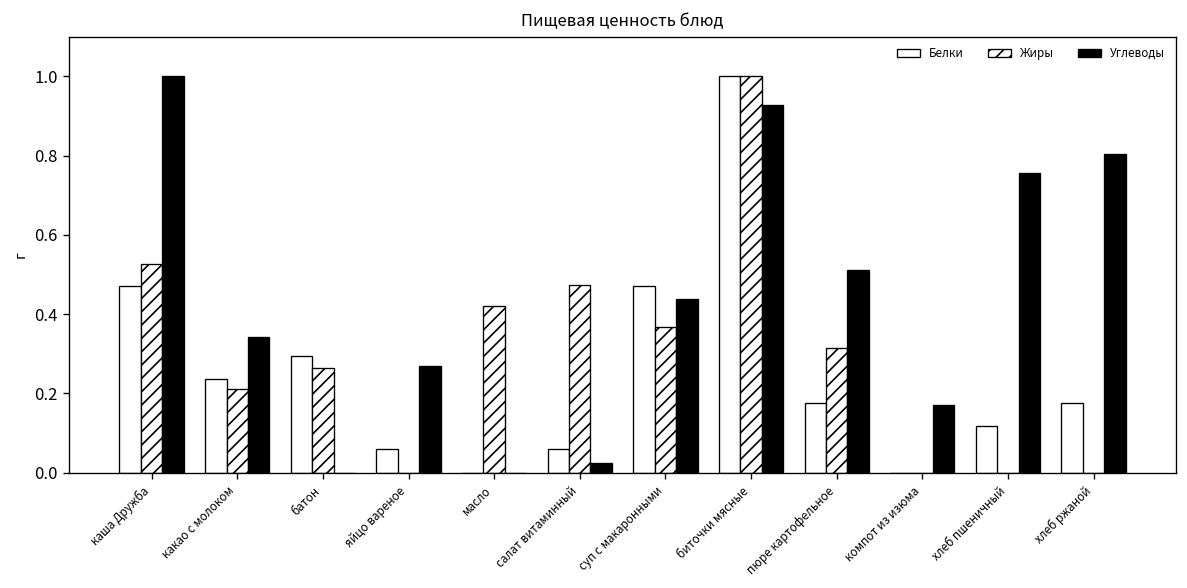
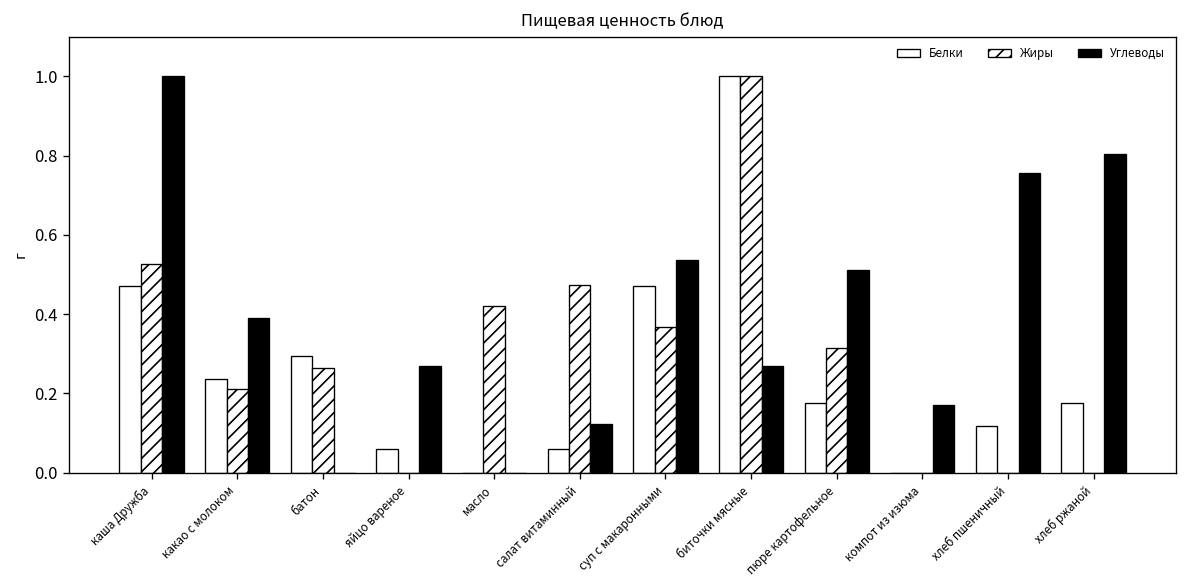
Углеводы, какао с молоком: 0.34 -> 0.39
Углеводы, салат витаминный: 0.02 -> 0.12
Углеводы, суп с макаронными: 0.44 -> 0.54
Углеводы, биточки мясные: 0.93 -> 0.27
